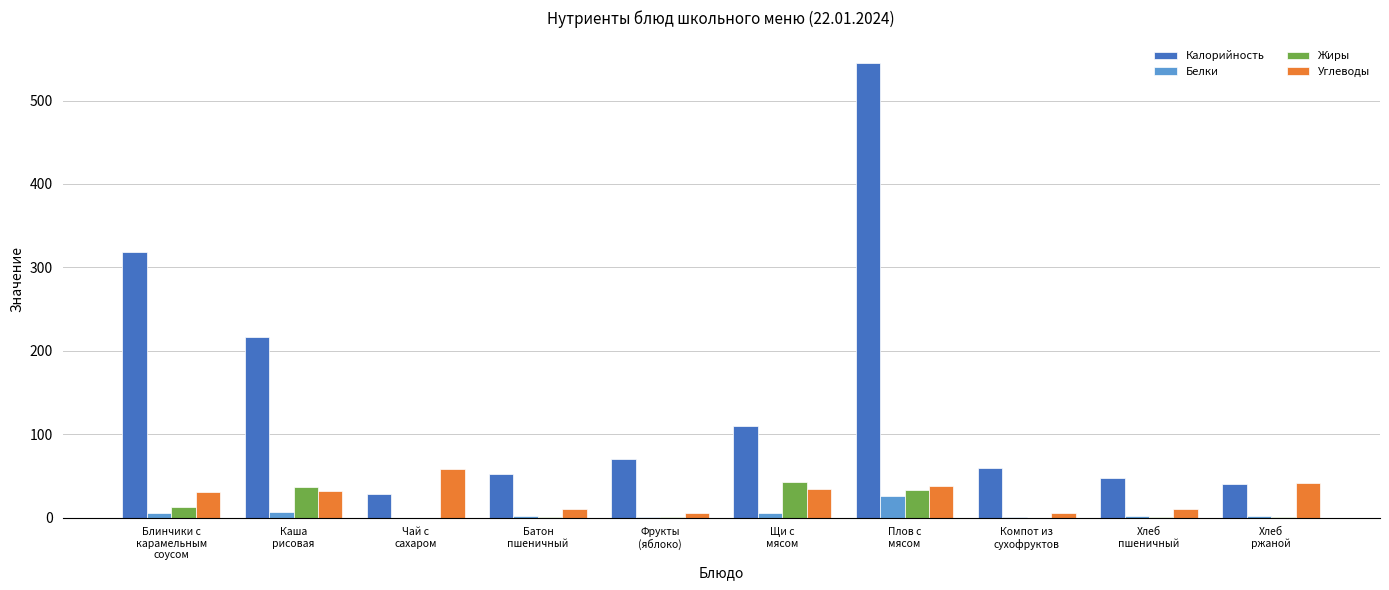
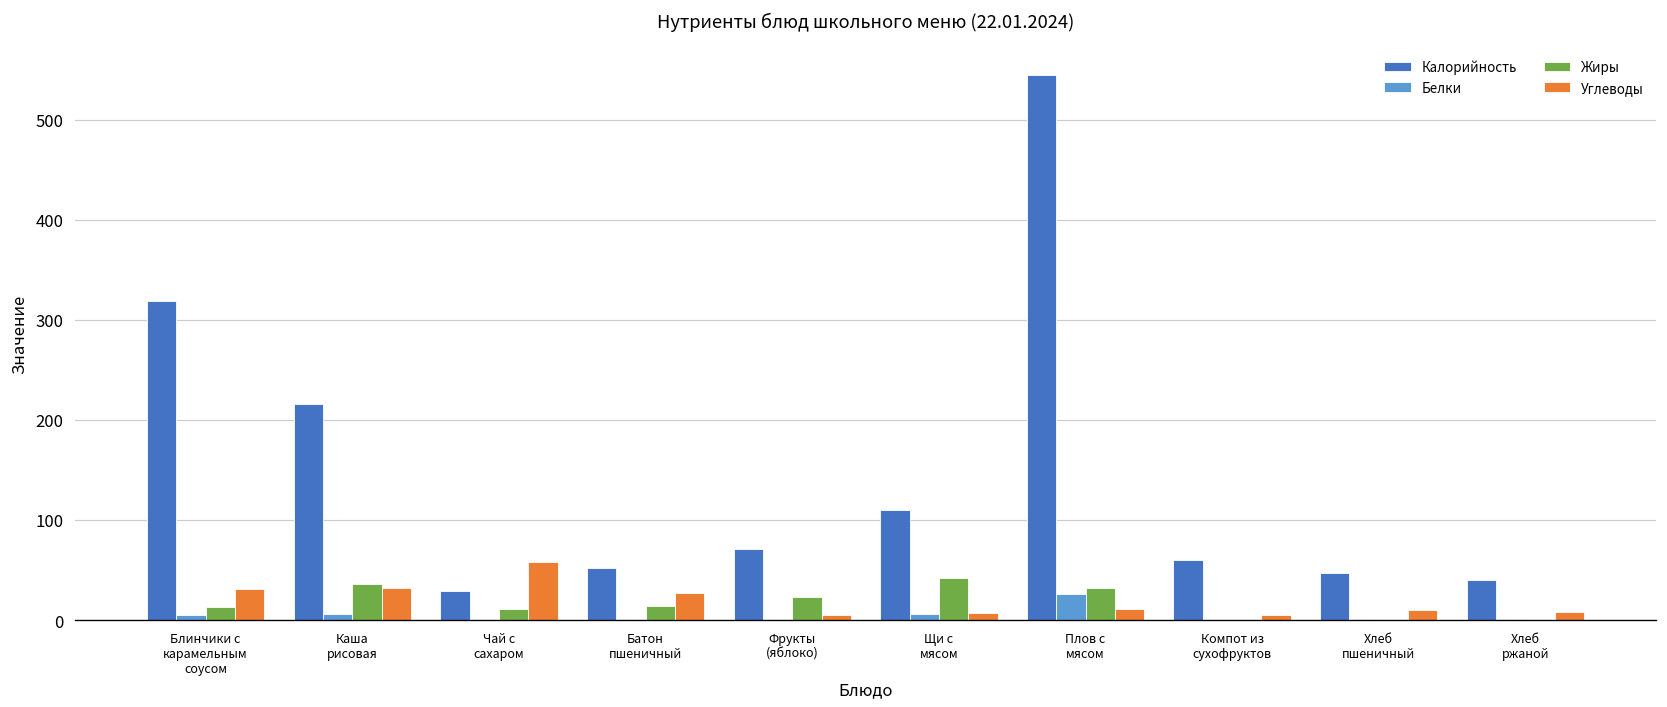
Жиры, Чай с сахаром: 0 -> 10
Жиры, Батон пшеничный: 0 -> 10
Углеводы, Батон пшеничный: 10 -> 30
Жиры, Фрукты (яблоко): 0 -> 20
Углеводы, Щи с мясом: 30 -> 10
Углеводы, Плов с мясом: 40 -> 10
Углеводы, Хлеб ржаной: 40 -> 10
